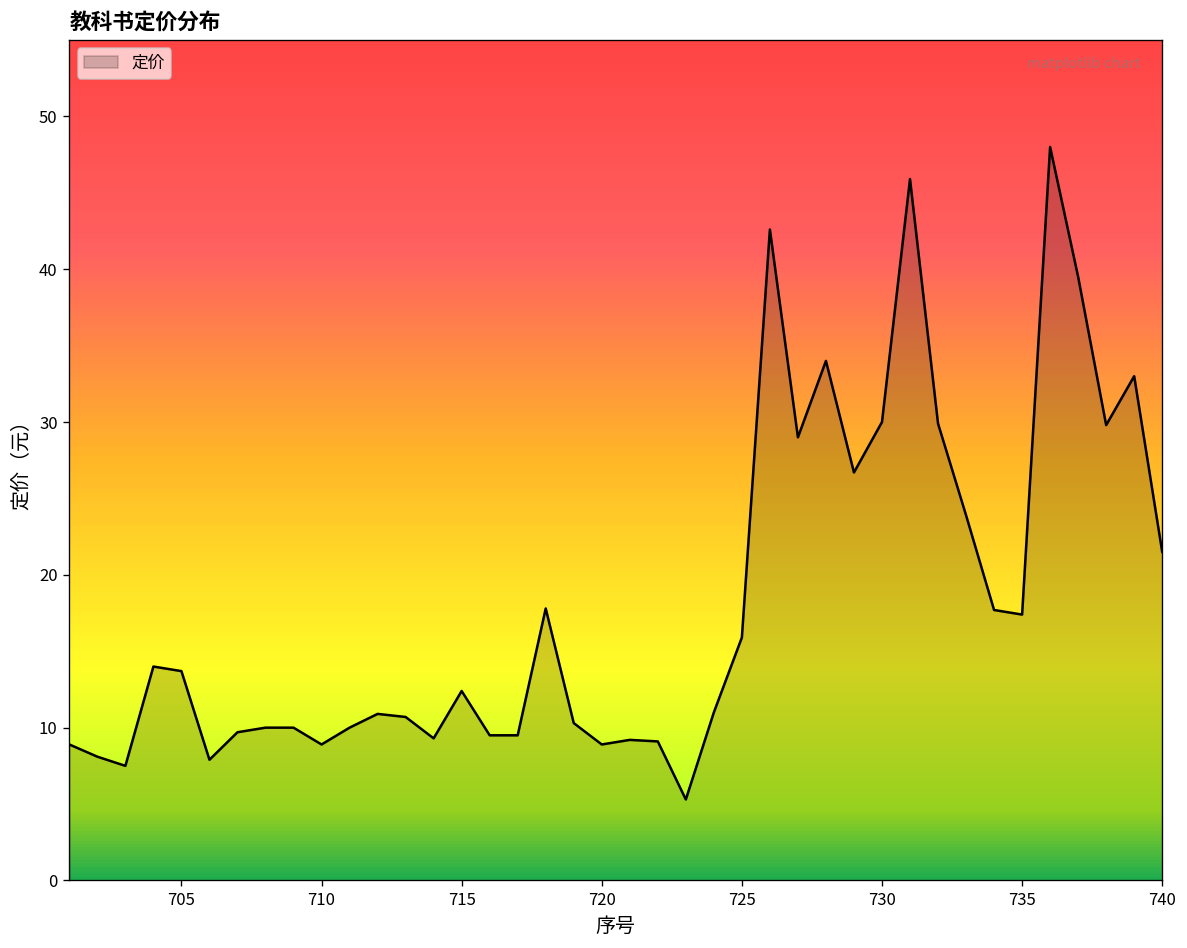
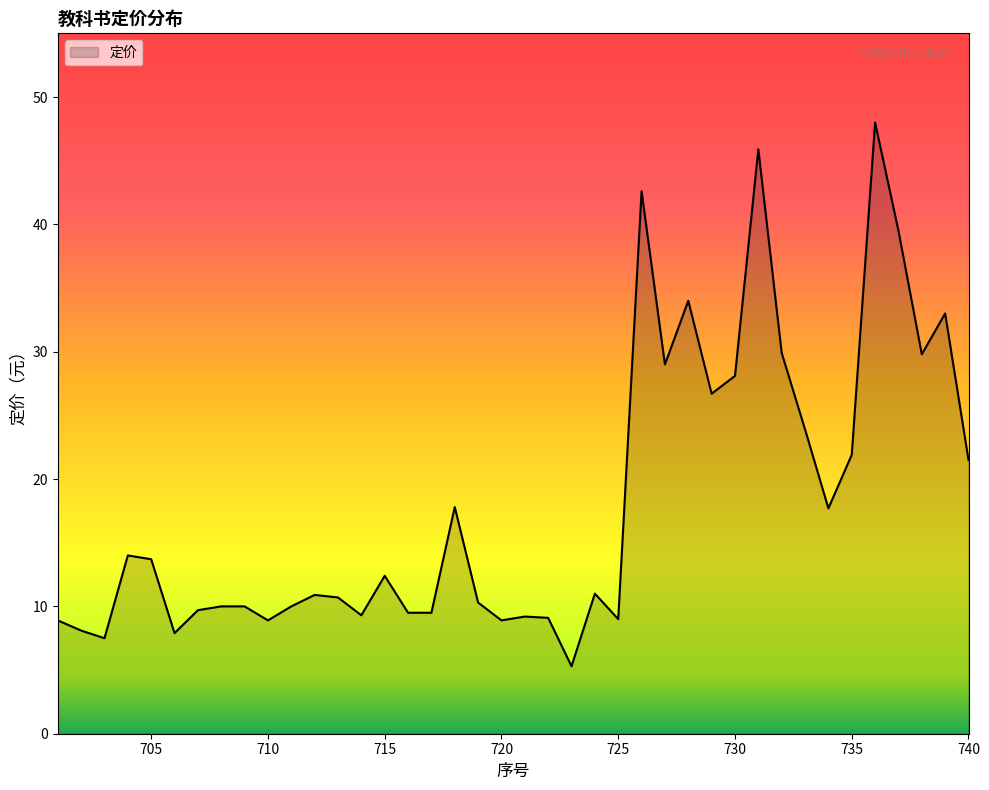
725: 15.9 -> 9.0
730: 30.0 -> 28.1
735: 17.4 -> 21.9
